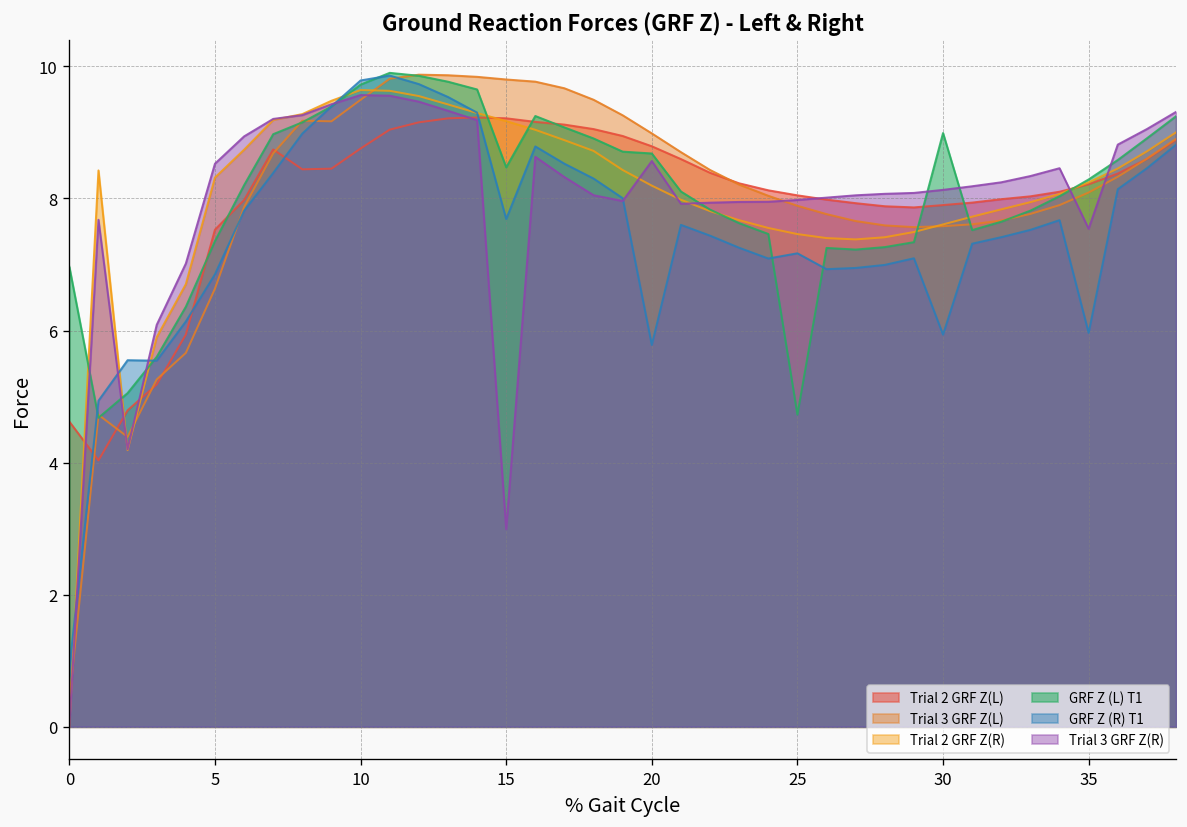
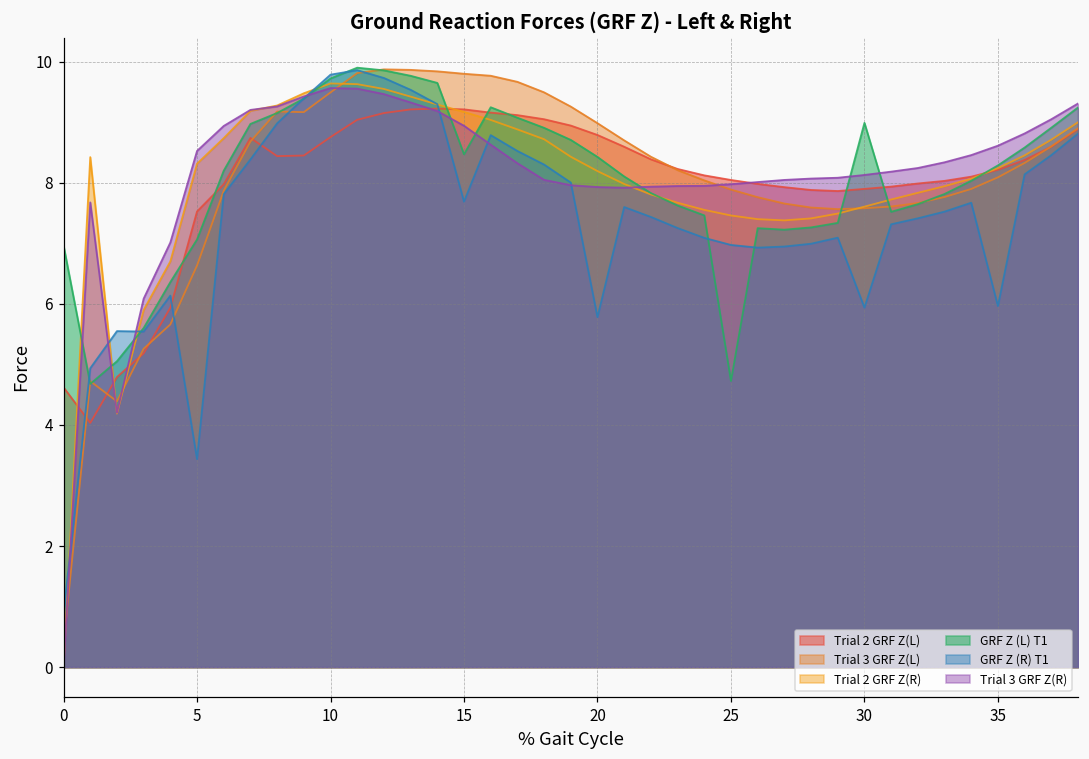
GRF Z (L) T1, 5: 7.4 -> 7.1
GRF Z (R) T1, 5: 6.9 -> 3.4
Trial 3 GRF Z(R), 15: 3.0 -> 8.9
GRF Z (L) T1, 20: 8.7 -> 8.4
Trial 3 GRF Z(R), 20: 8.6 -> 7.9
GRF Z (R) T1, 25: 7.2 -> 7.0
Trial 3 GRF Z(R), 35: 7.5 -> 8.6
